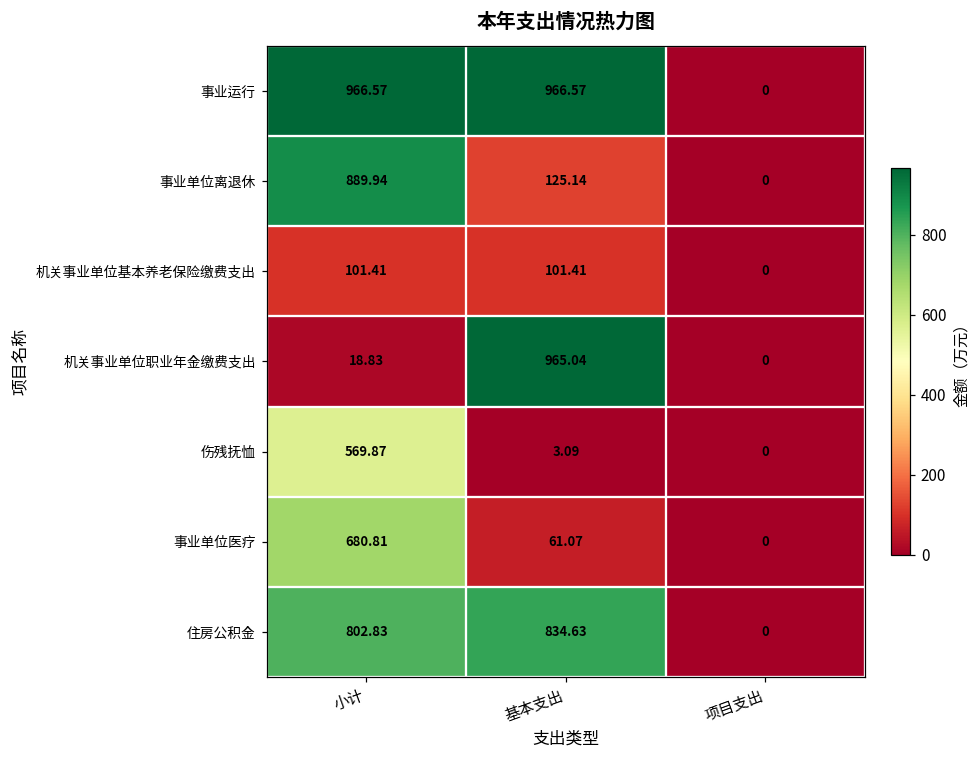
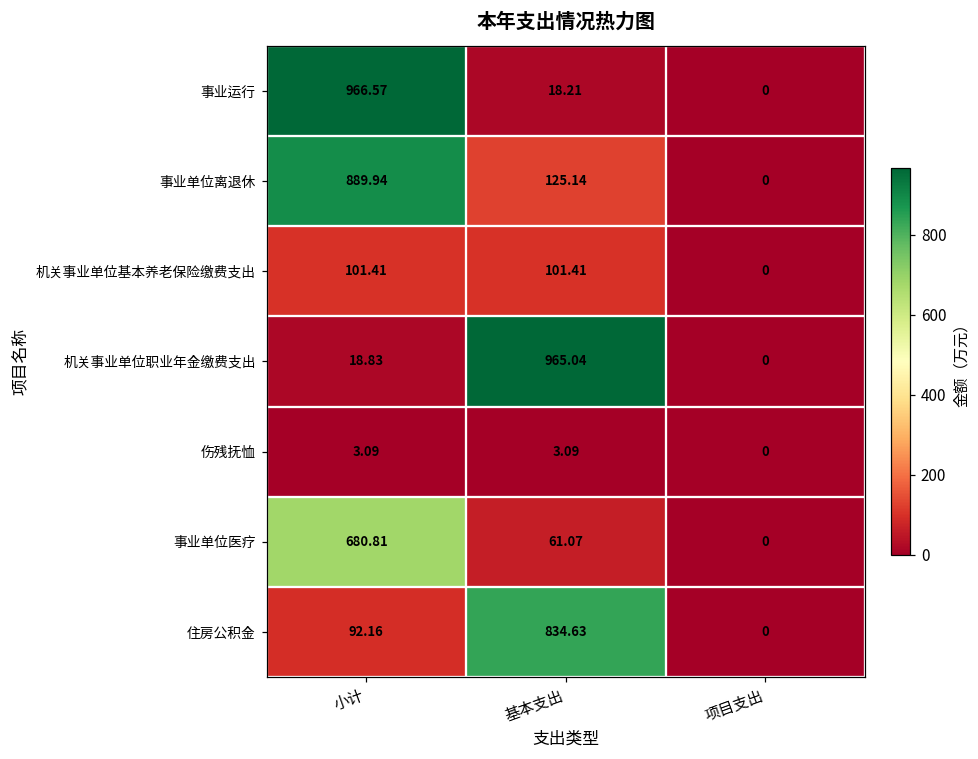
事业运行, 基本支出: 966.57 -> 18.21
伤残抚恤, 小计: 569.87 -> 3.09
住房公积金, 小计: 802.83 -> 92.16
